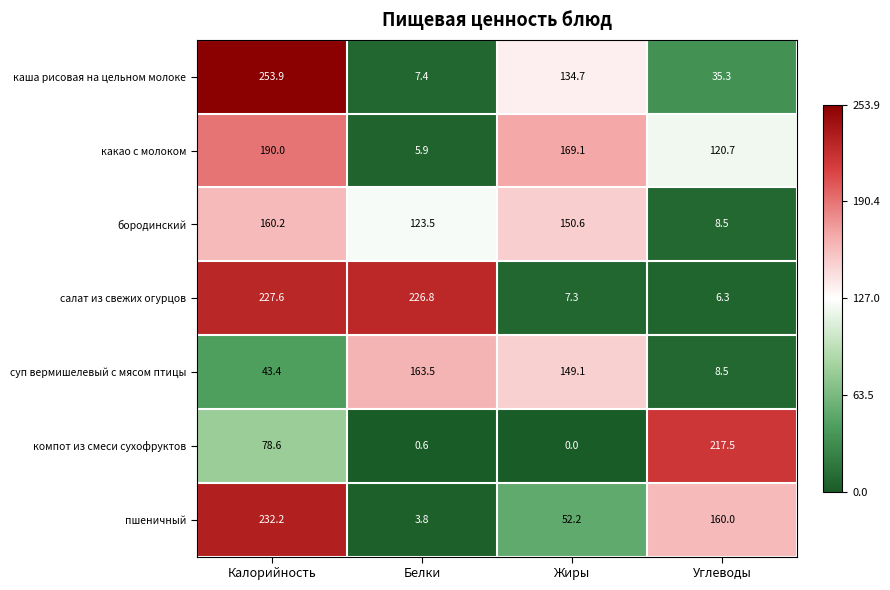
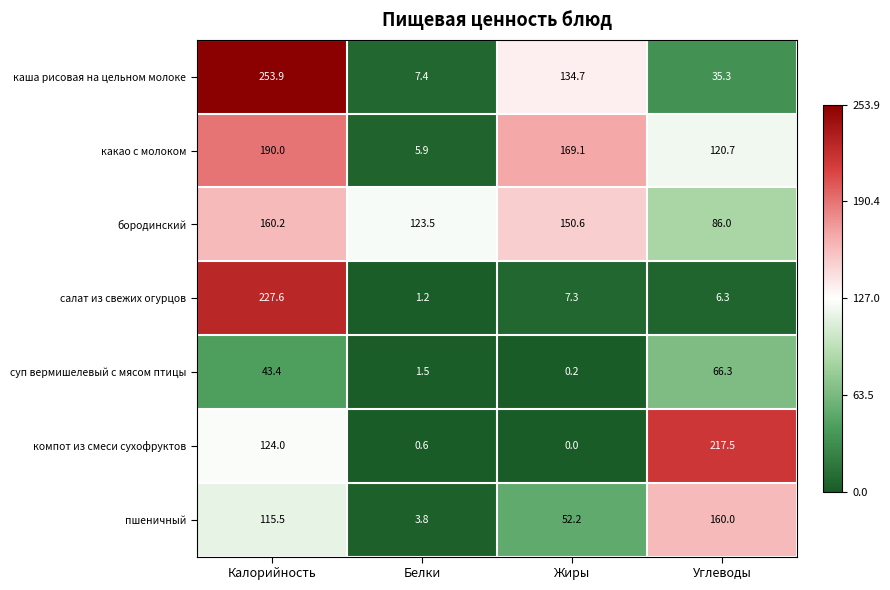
бородинский, Углеводы: 8.5 -> 86.0
салат из свежих огурцов, Белки: 226.8 -> 1.2
суп вермишелевый с мясом птицы, Белки: 163.5 -> 1.5
суп вермишелевый с мясом птицы, Жиры: 149.1 -> 0.2
суп вермишелевый с мясом птицы, Углеводы: 8.5 -> 66.3
компот из смеси сухофруктов, Калорийность: 78.6 -> 124.0
пшеничный, Калорийность: 232.2 -> 115.5
